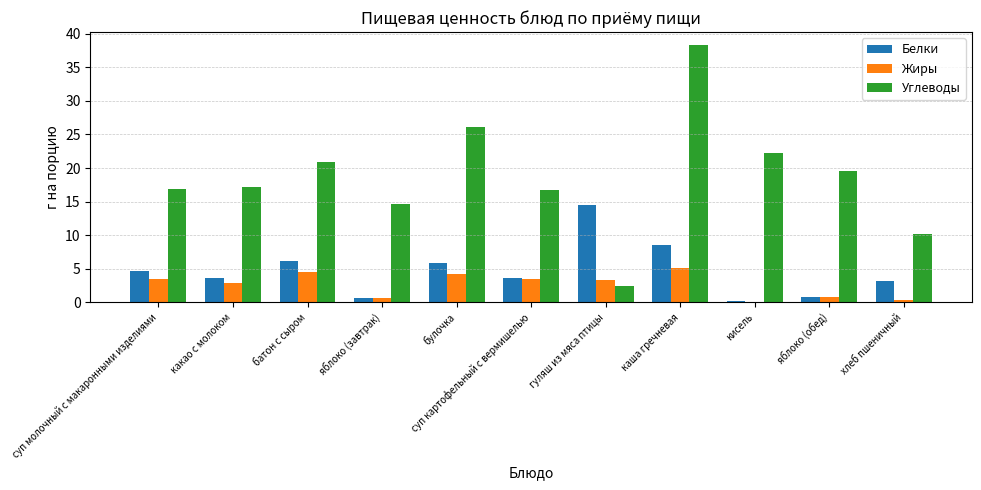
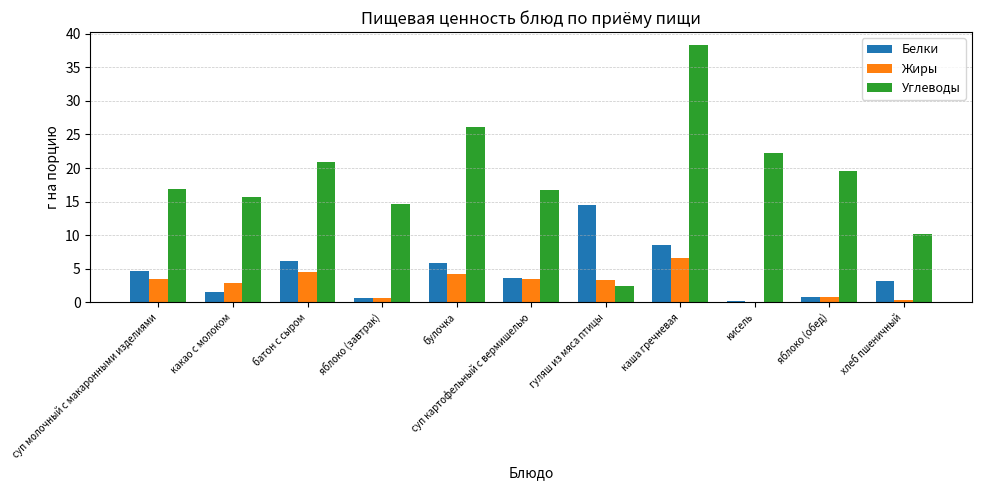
Белки, какао с молоком: 4 -> 2
Углеводы, какао с молоком: 17 -> 16
Жиры, каша гречневая: 5 -> 7
